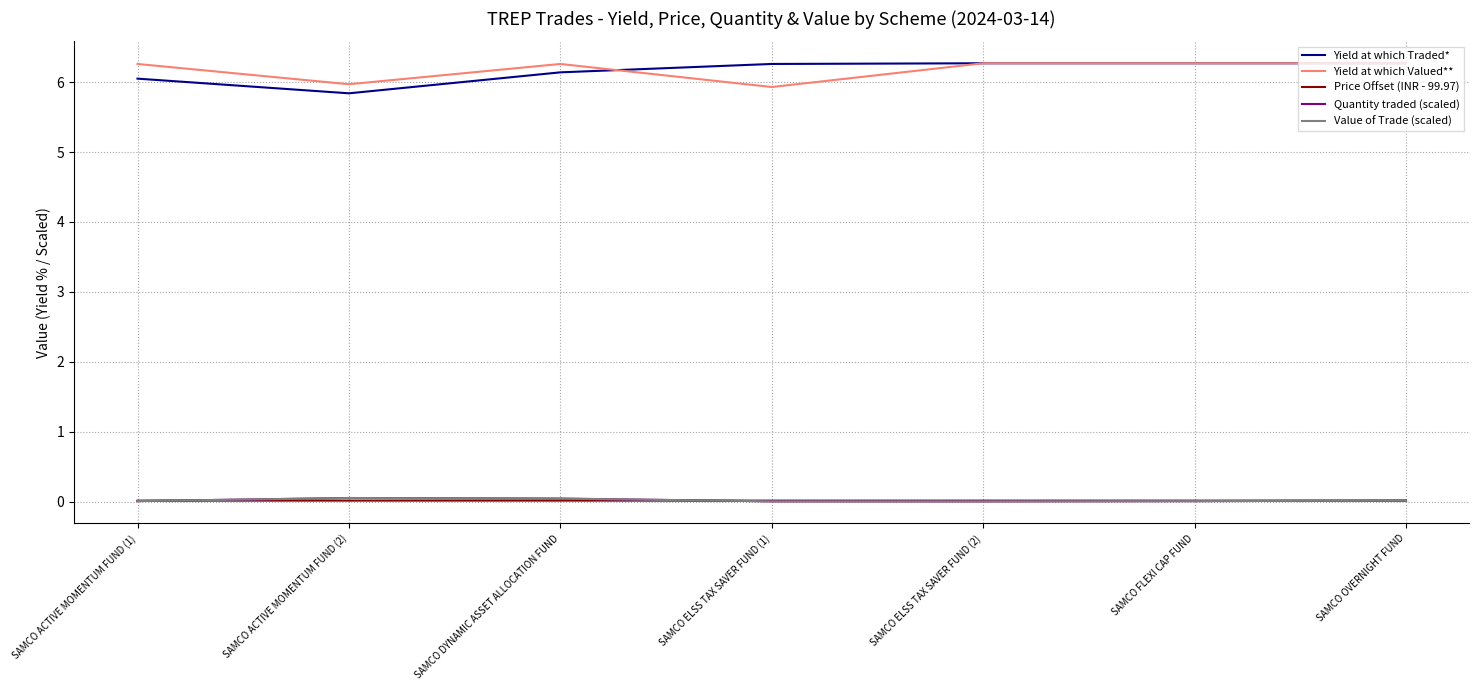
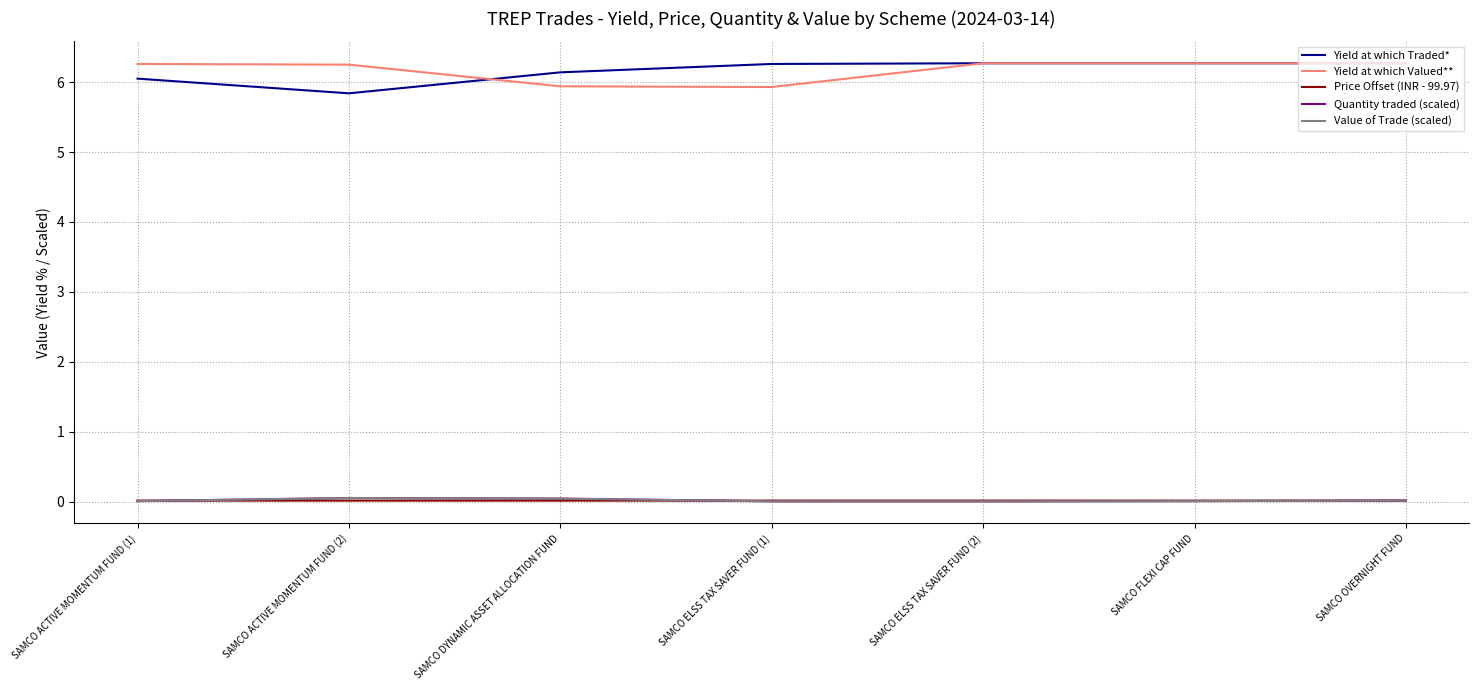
Yield at which Valued**, SAMCO ACTIVE MOMENTUM FUND (2): 6.0 -> 6.3
Yield at which Valued**, SAMCO DYNAMIC ASSET ALLOCATION FUND: 6.3 -> 5.9
